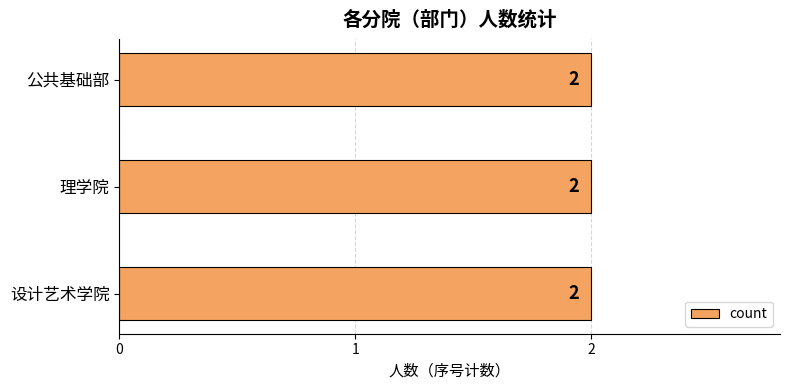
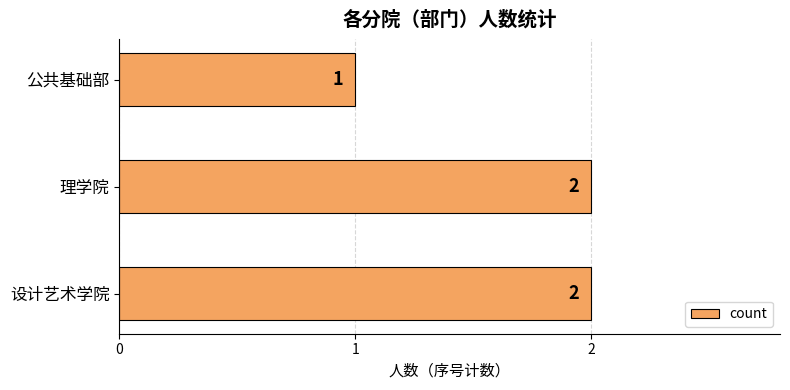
公共基础部: 2 -> 1
